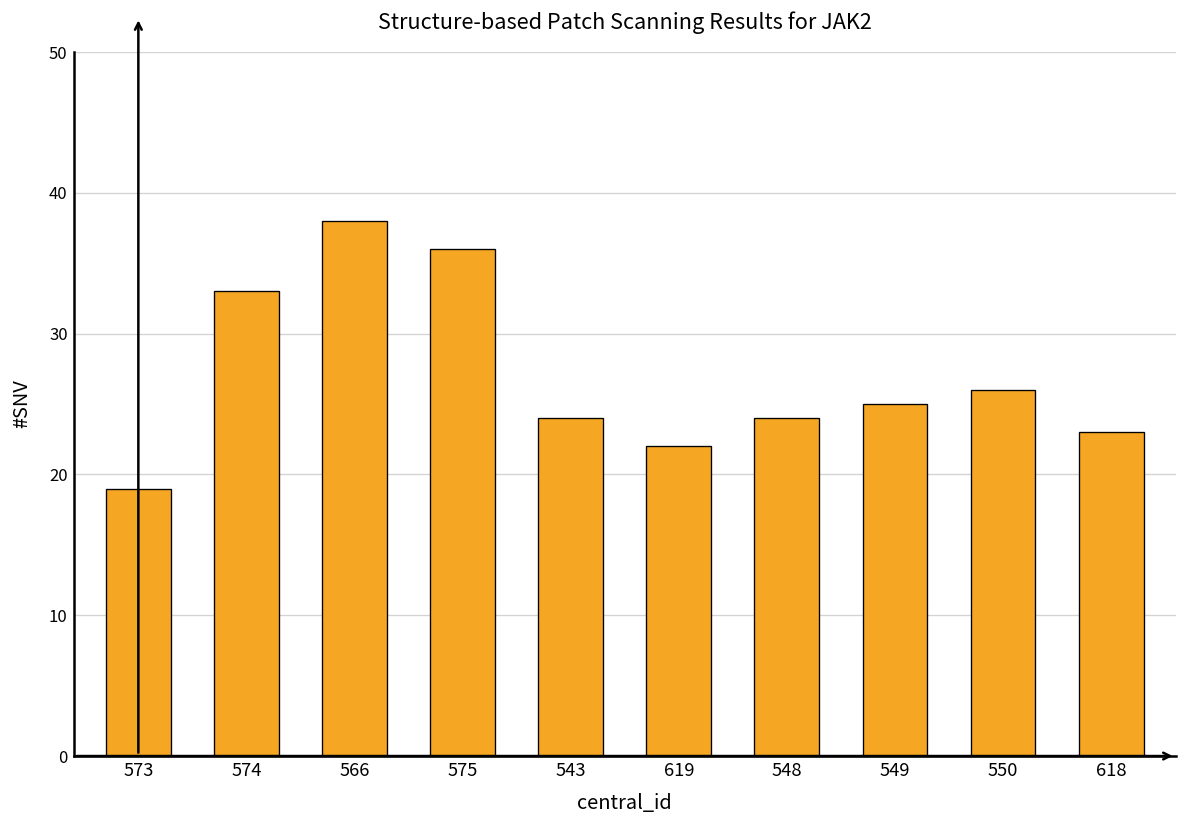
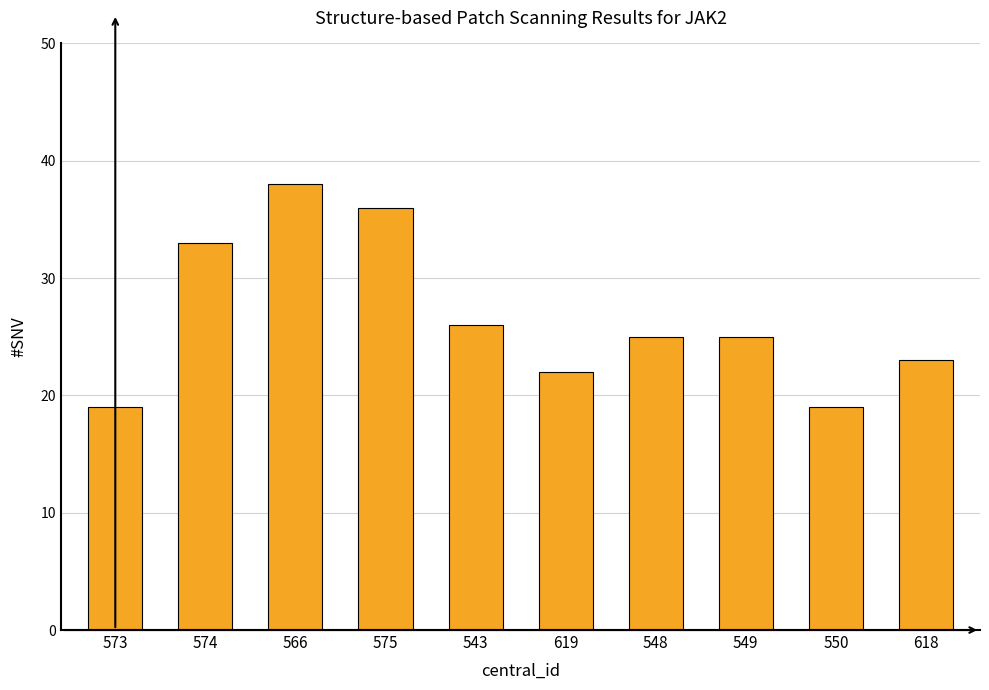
543: 24 -> 26
548: 24 -> 25
550: 26 -> 19
